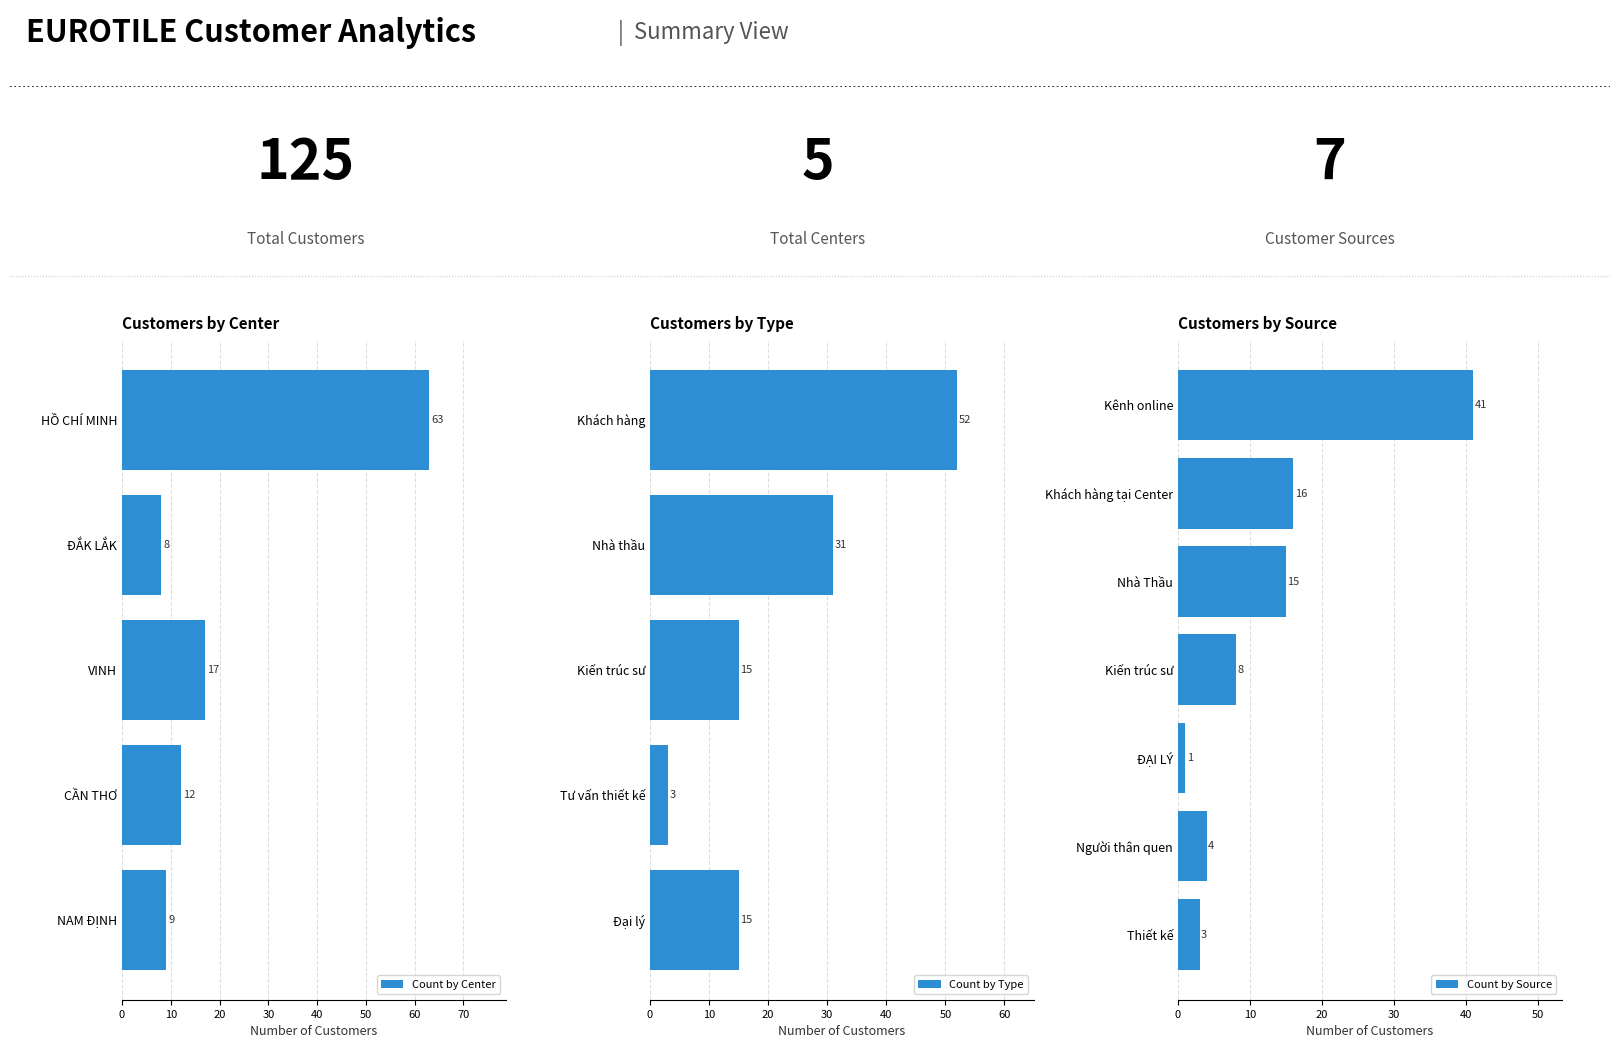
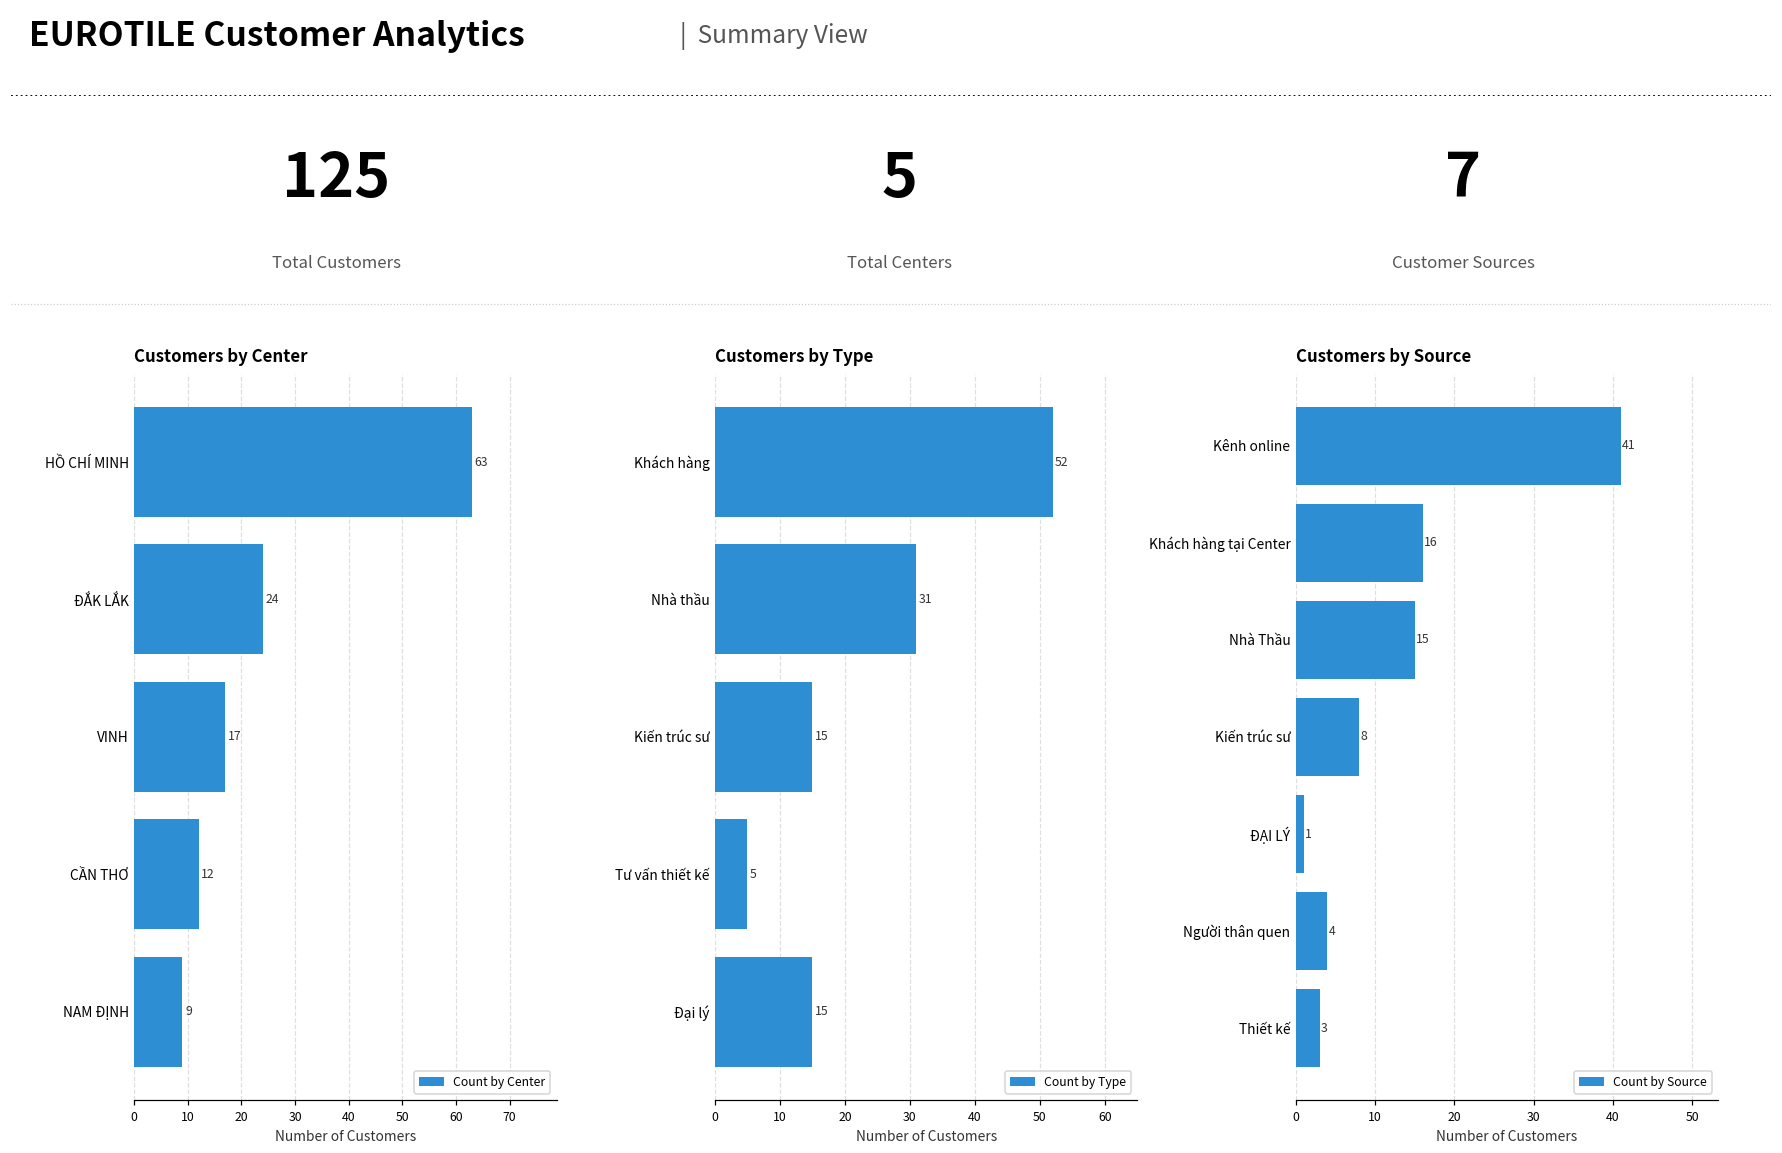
Customers by Center, ĐẮK LẮK: 8 -> 24
Customers by Type, Tư vấn thiết kế: 3 -> 5
